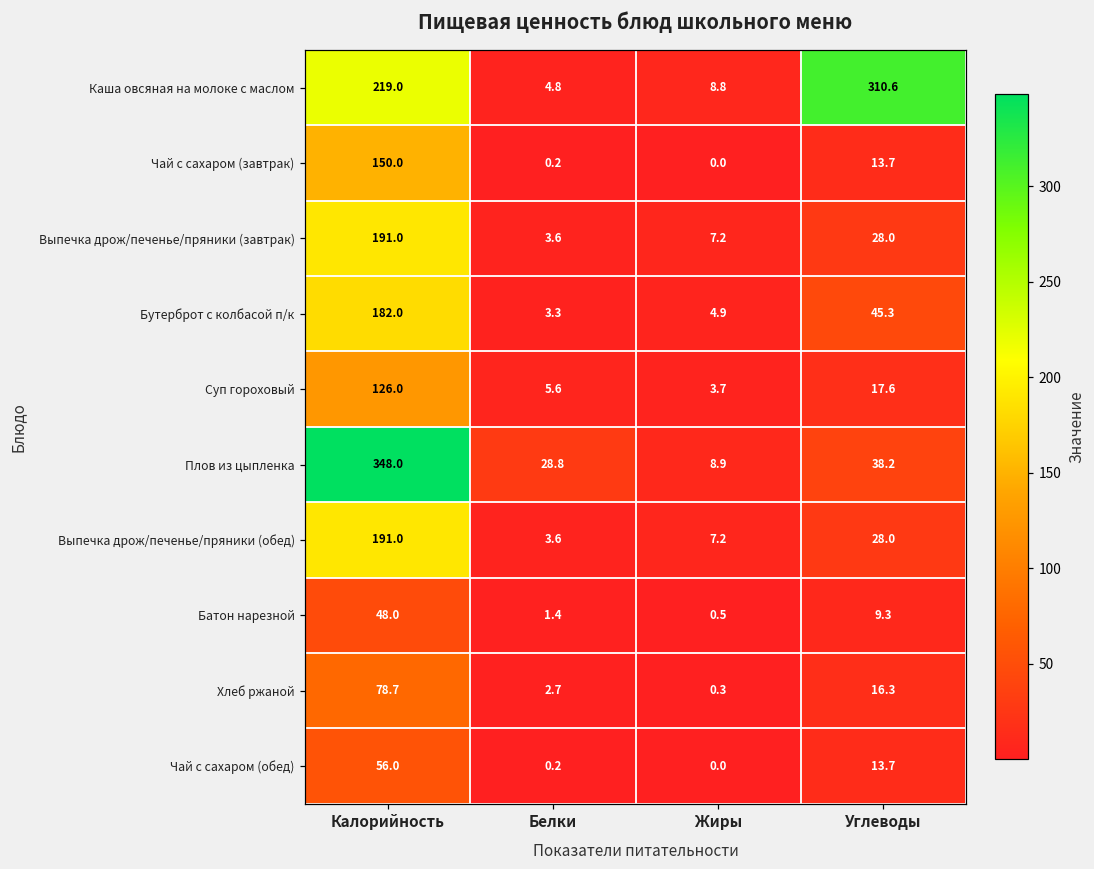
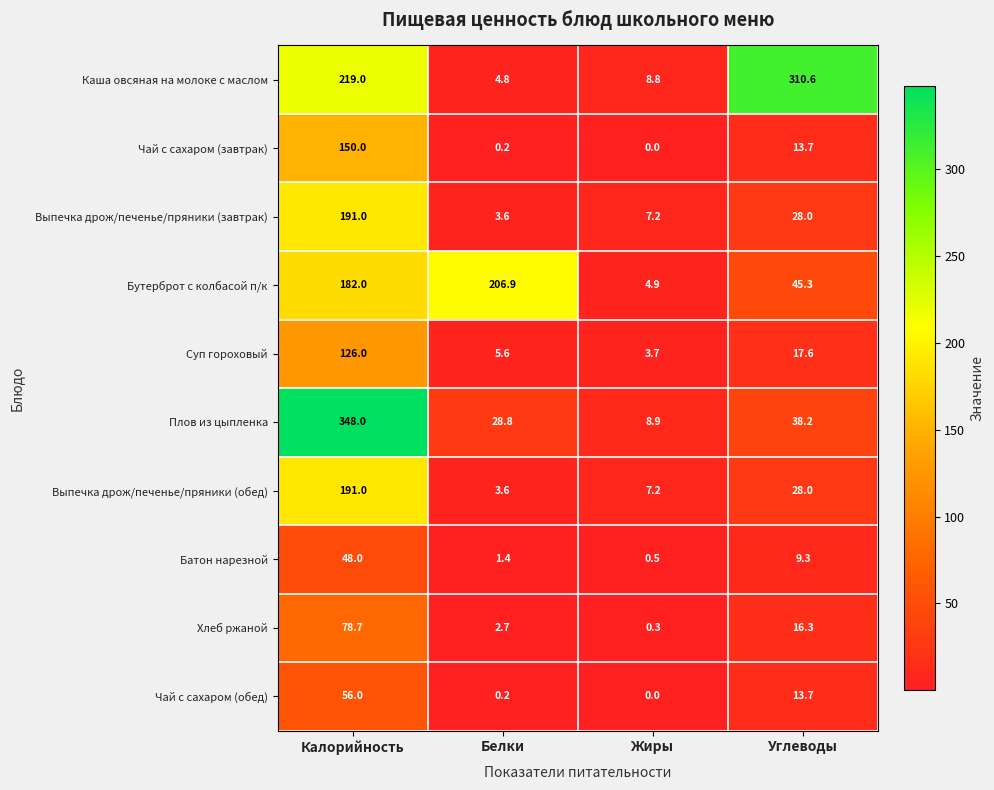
Бутерброт с колбасой п/к, Белки: 3.3 -> 206.9
